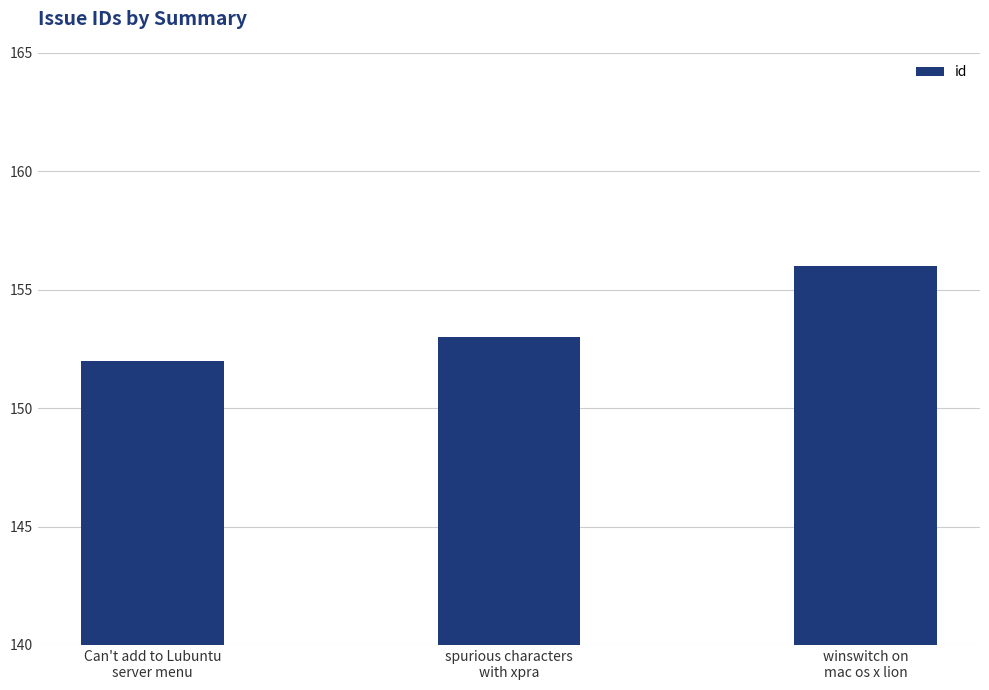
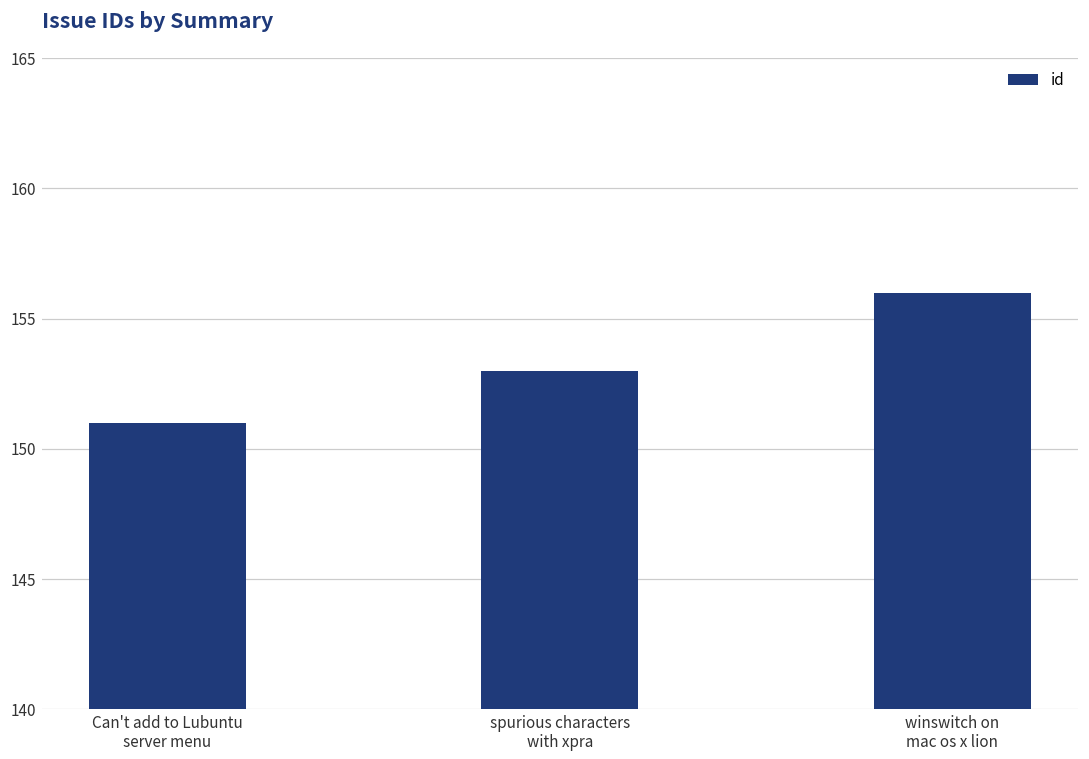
Can't add to Lubuntu server menu: 152 -> 151
